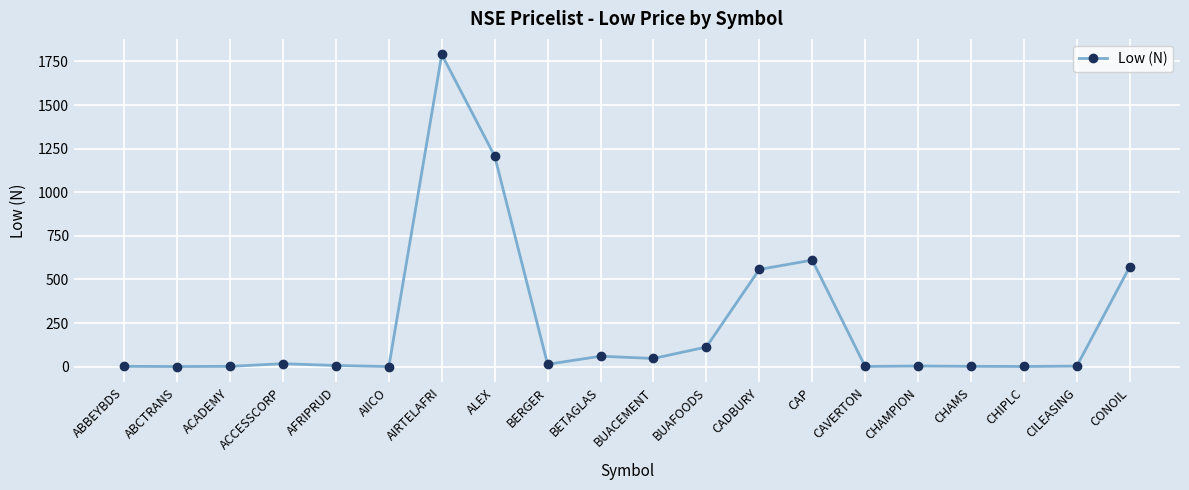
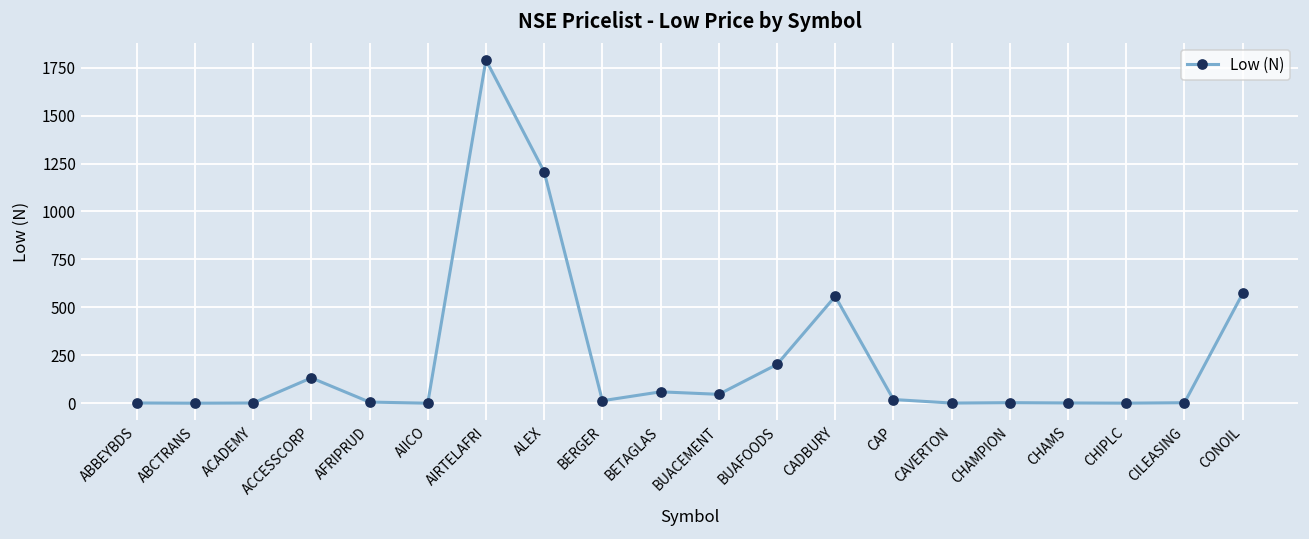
ACCESSCORP: 20 -> 130
BUAFOODS: 110 -> 200
CAP: 610 -> 20
